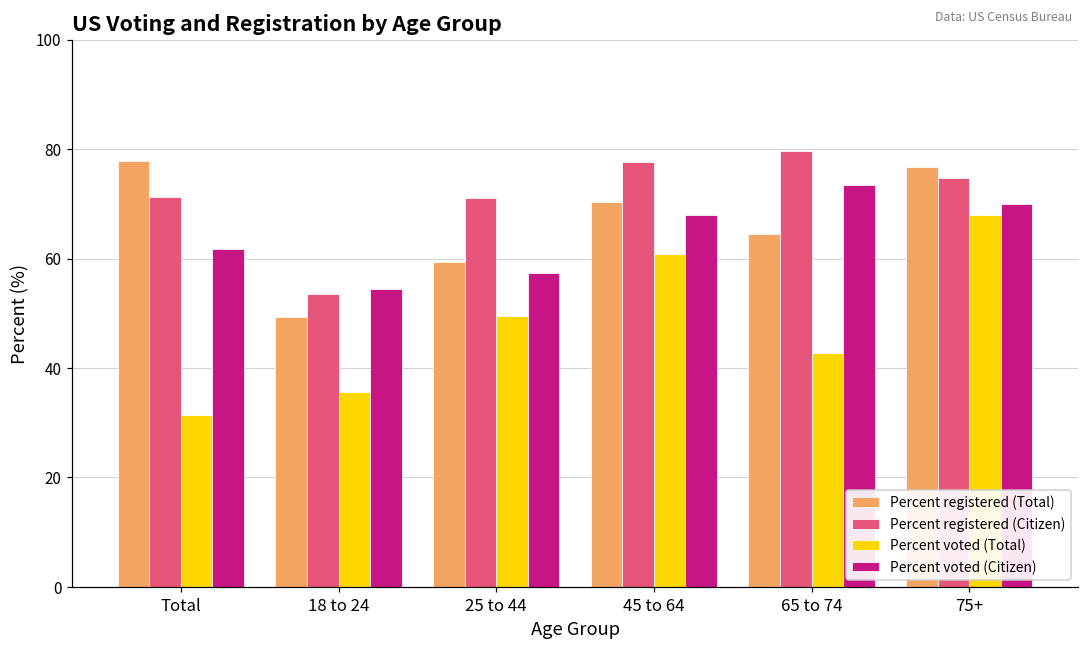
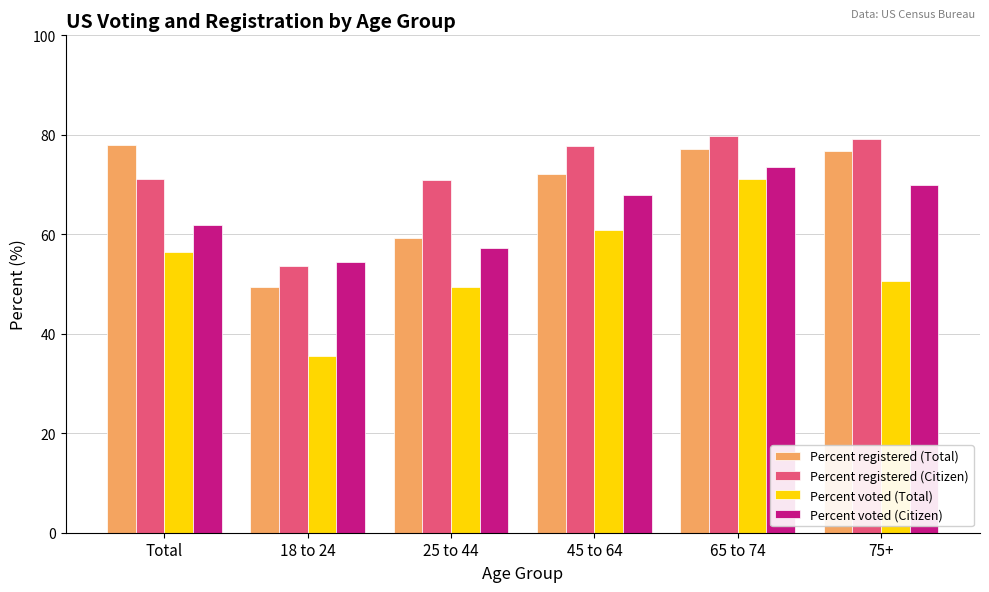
Percent voted (Total), Total: 31 -> 57
Percent registered (Total), 45 to 64: 70 -> 72
Percent registered (Total), 65 to 74: 65 -> 77
Percent voted (Total), 65 to 74: 43 -> 71
Percent registered (Citizen), 75+: 75 -> 79
Percent voted (Total), 75+: 68 -> 51
